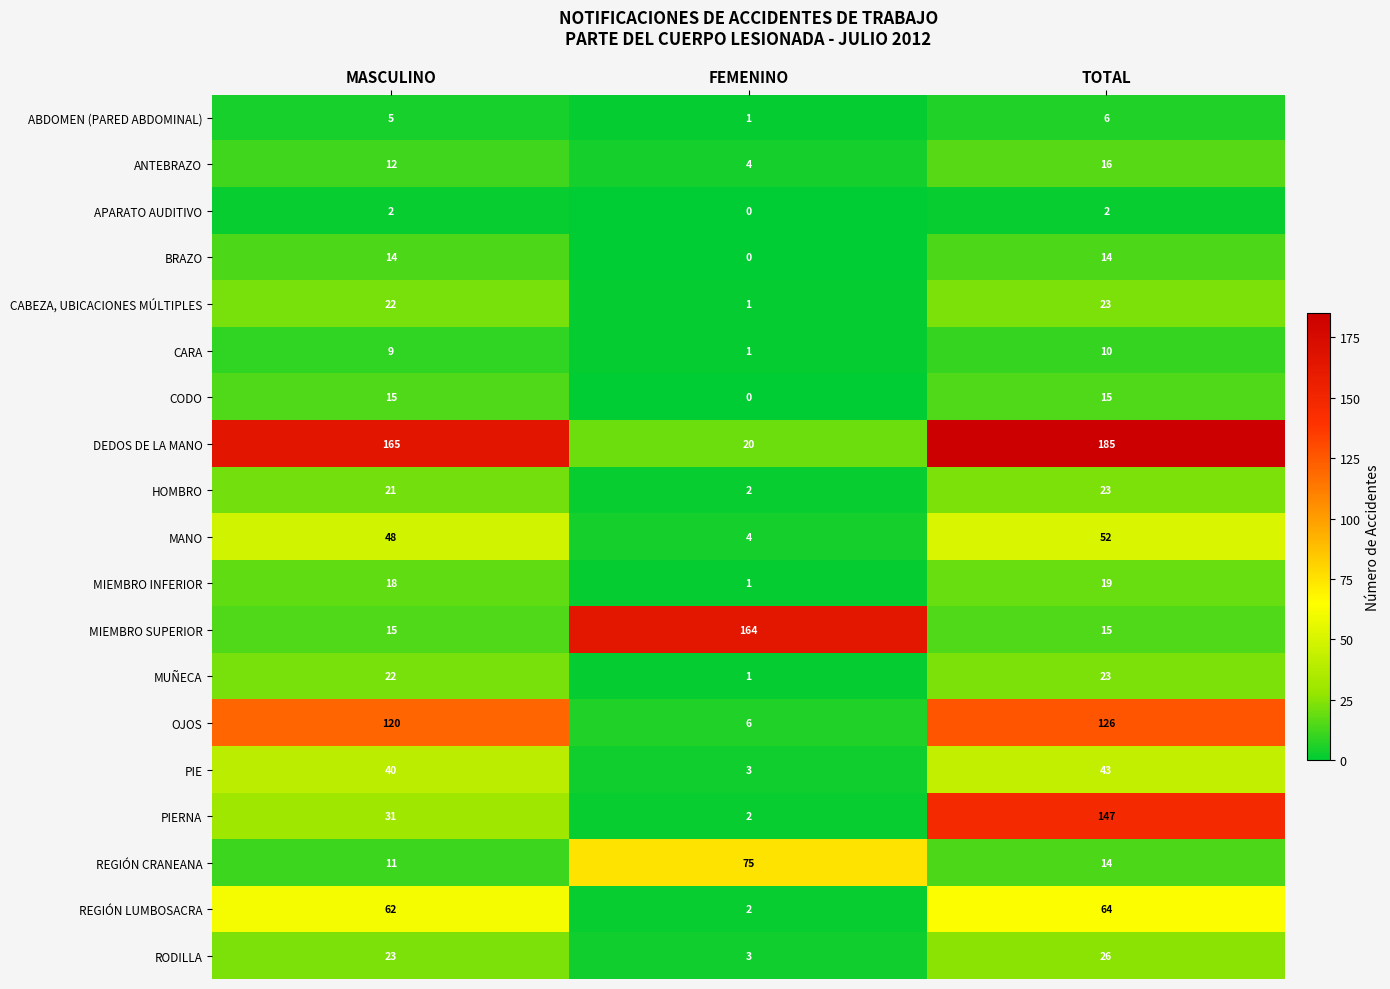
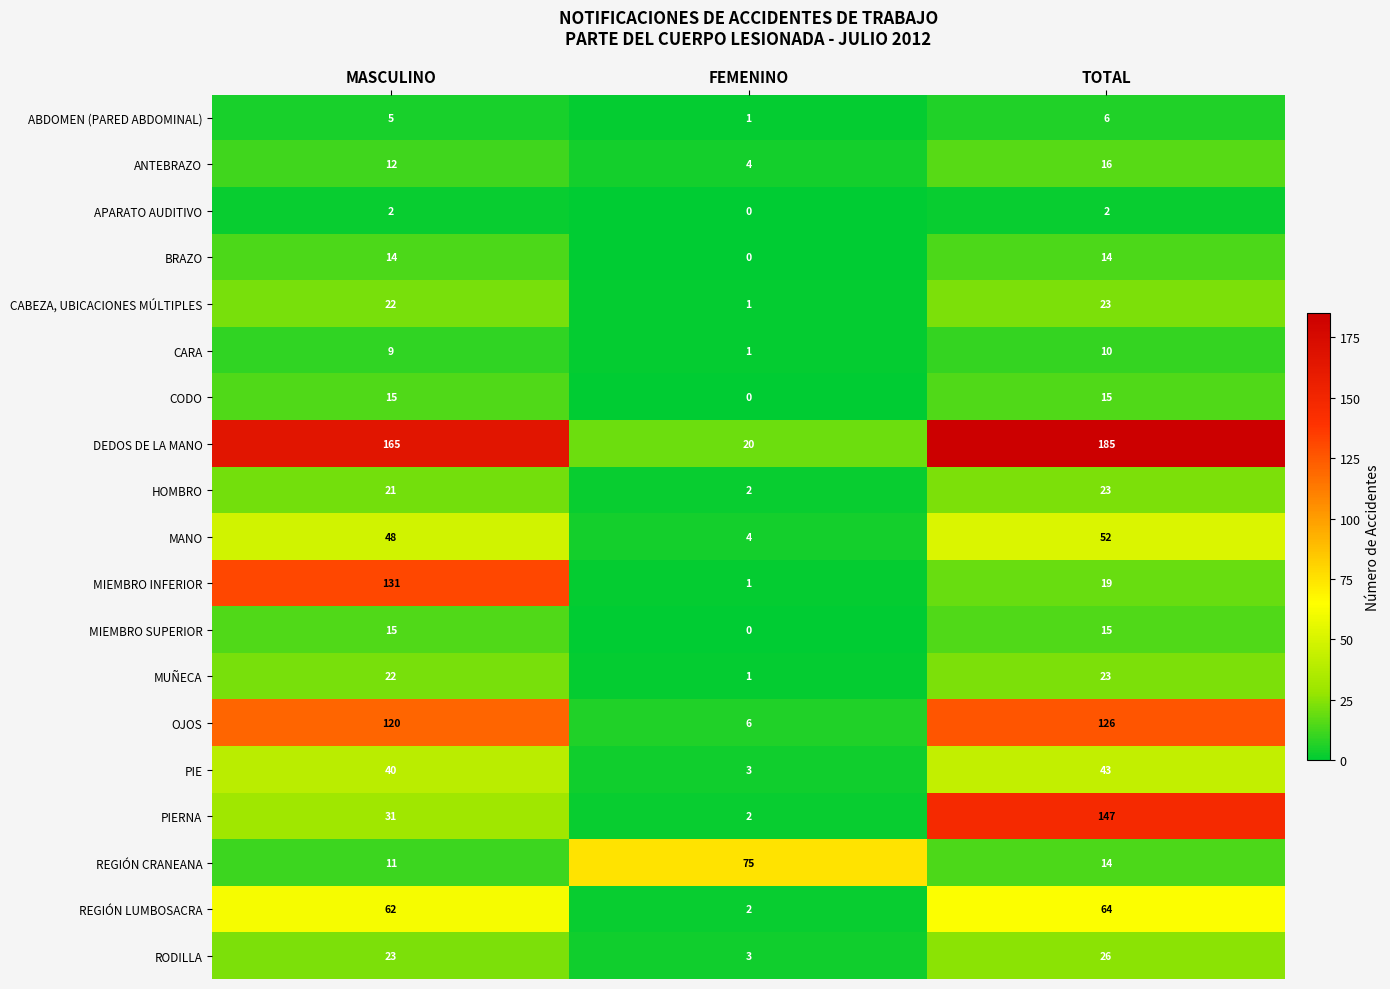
MIEMBRO INFERIOR, MASCULINO: 18 -> 131
MIEMBRO SUPERIOR, FEMENINO: 164 -> 0
